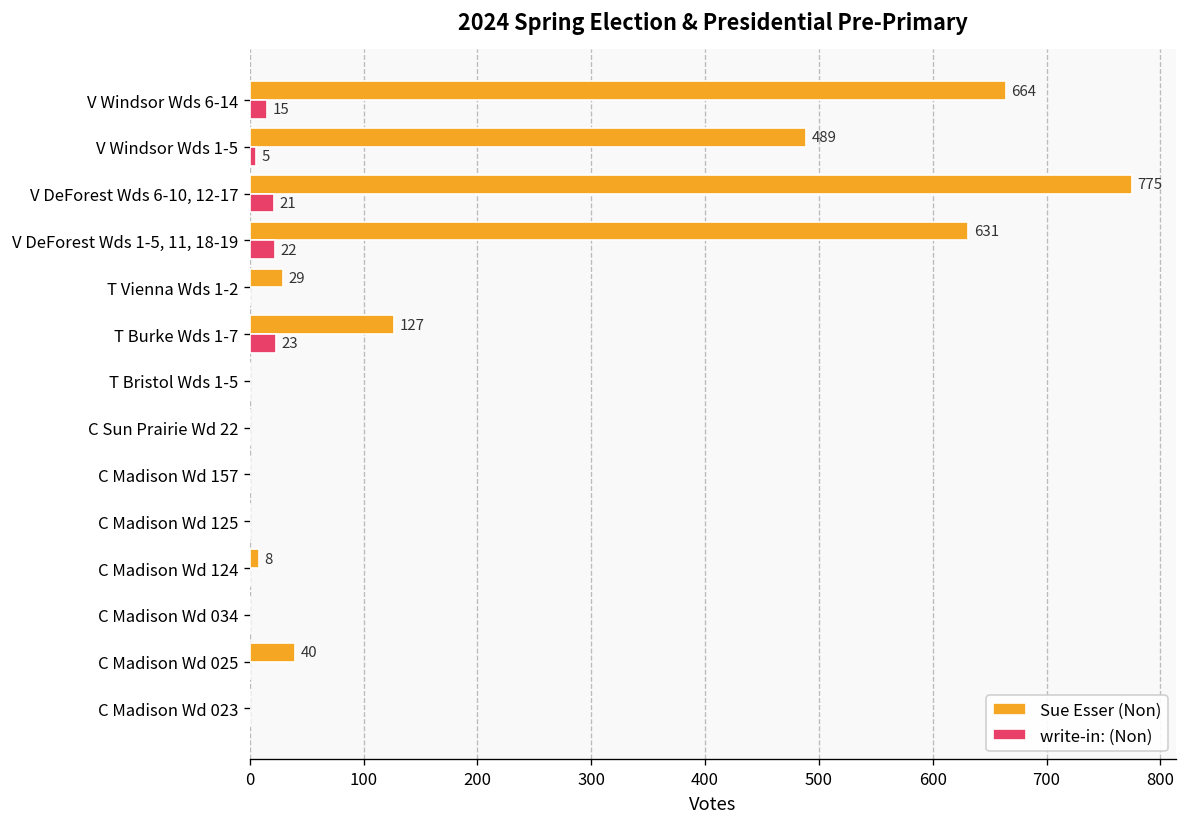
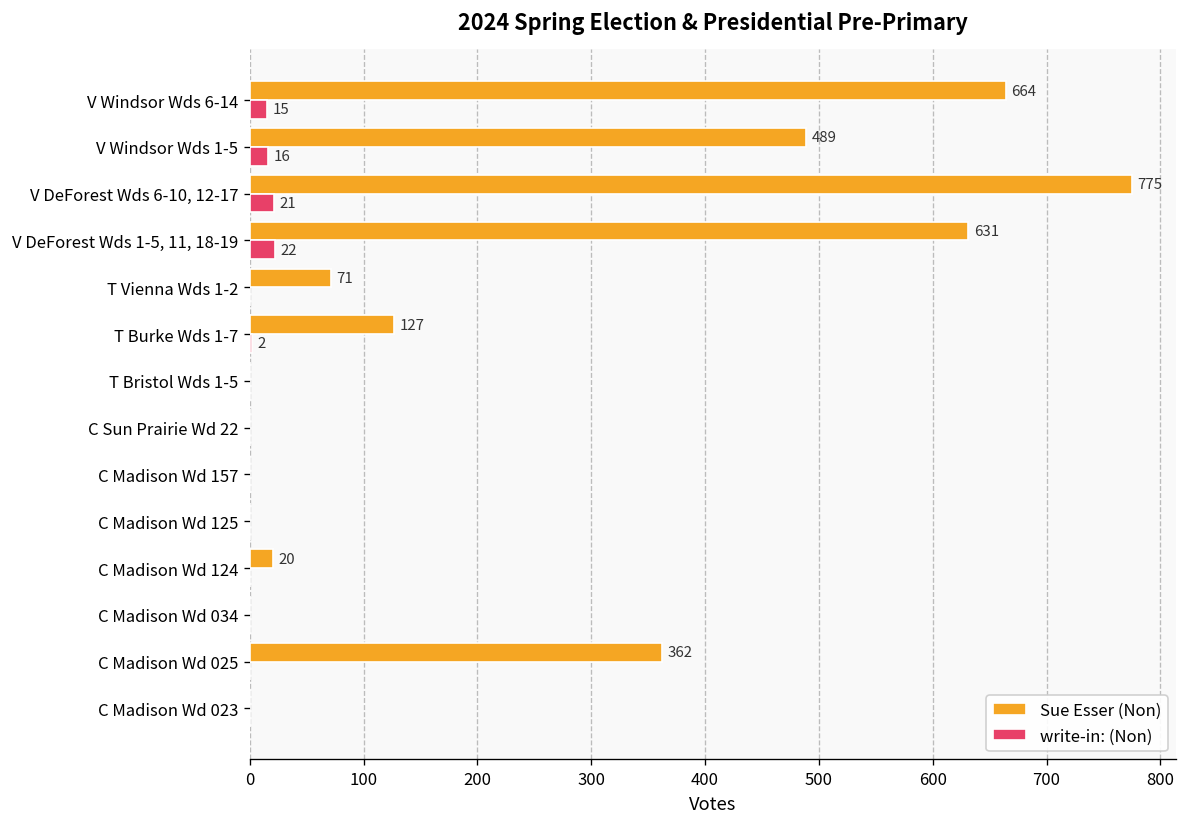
write-in: (Non), V Windsor Wds 1-5: 5 -> 16
Sue Esser (Non), T Vienna Wds 1-2: 29 -> 71
write-in: (Non), T Burke Wds 1-7: 23 -> 2
Sue Esser (Non), C Madison Wd 124: 8 -> 20
Sue Esser (Non), C Madison Wd 025: 40 -> 362
